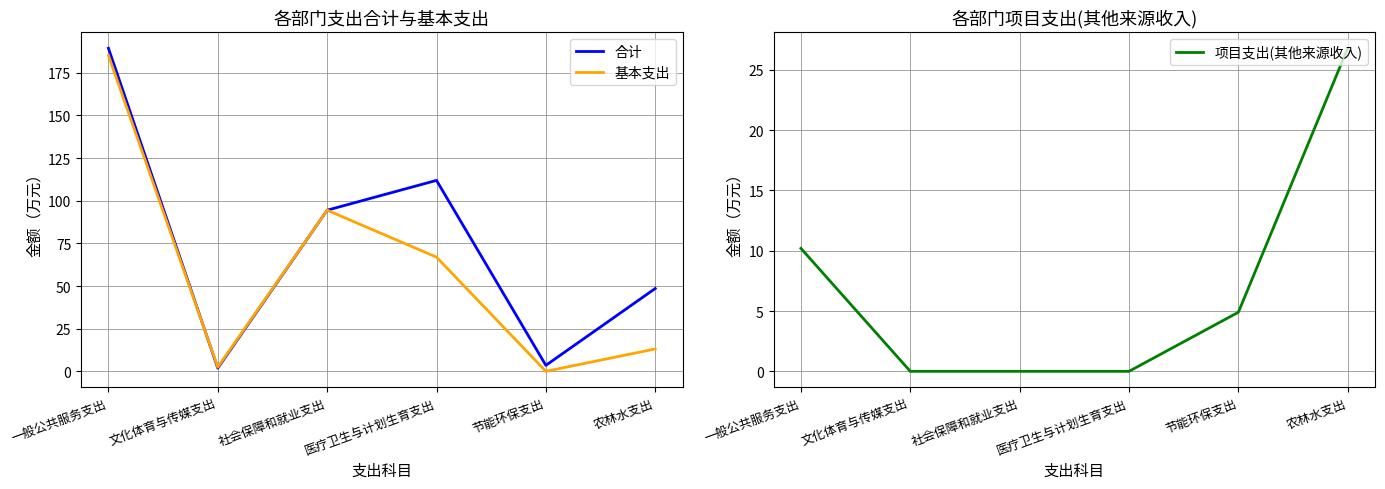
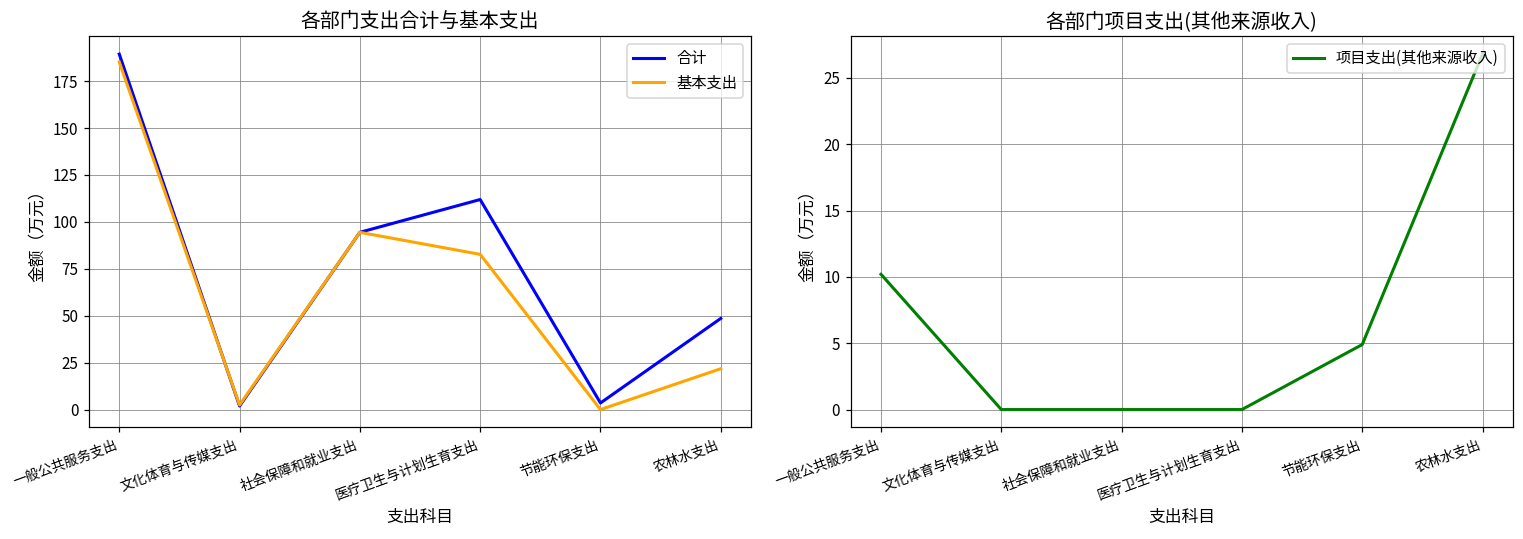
各部门支出合计与基本支出, 基本支出, 医疗卫生与计划生育支出: 67 -> 83
各部门支出合计与基本支出, 基本支出, 农林水支出: 13 -> 22
